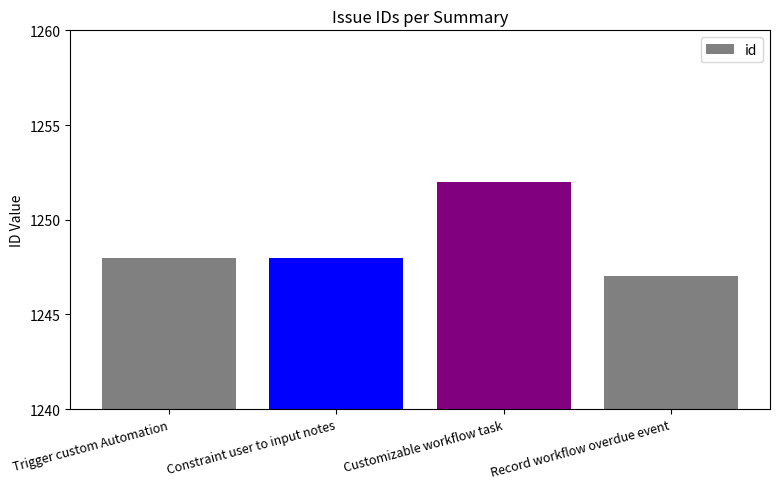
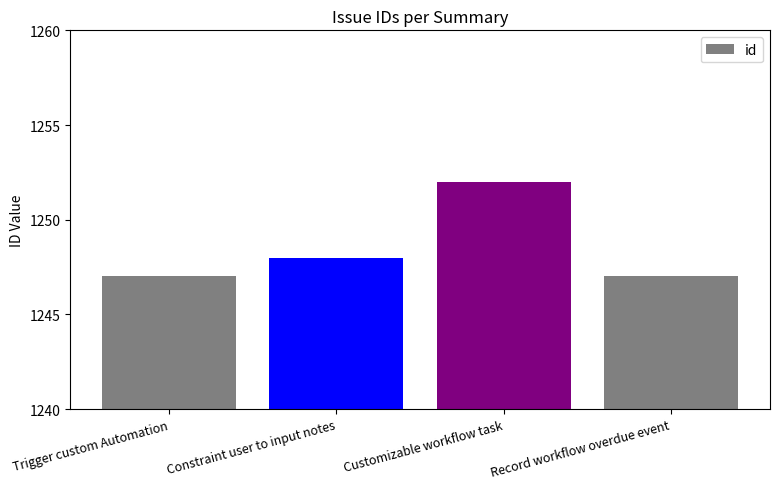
Trigger custom Automation: 1248 -> 1247
